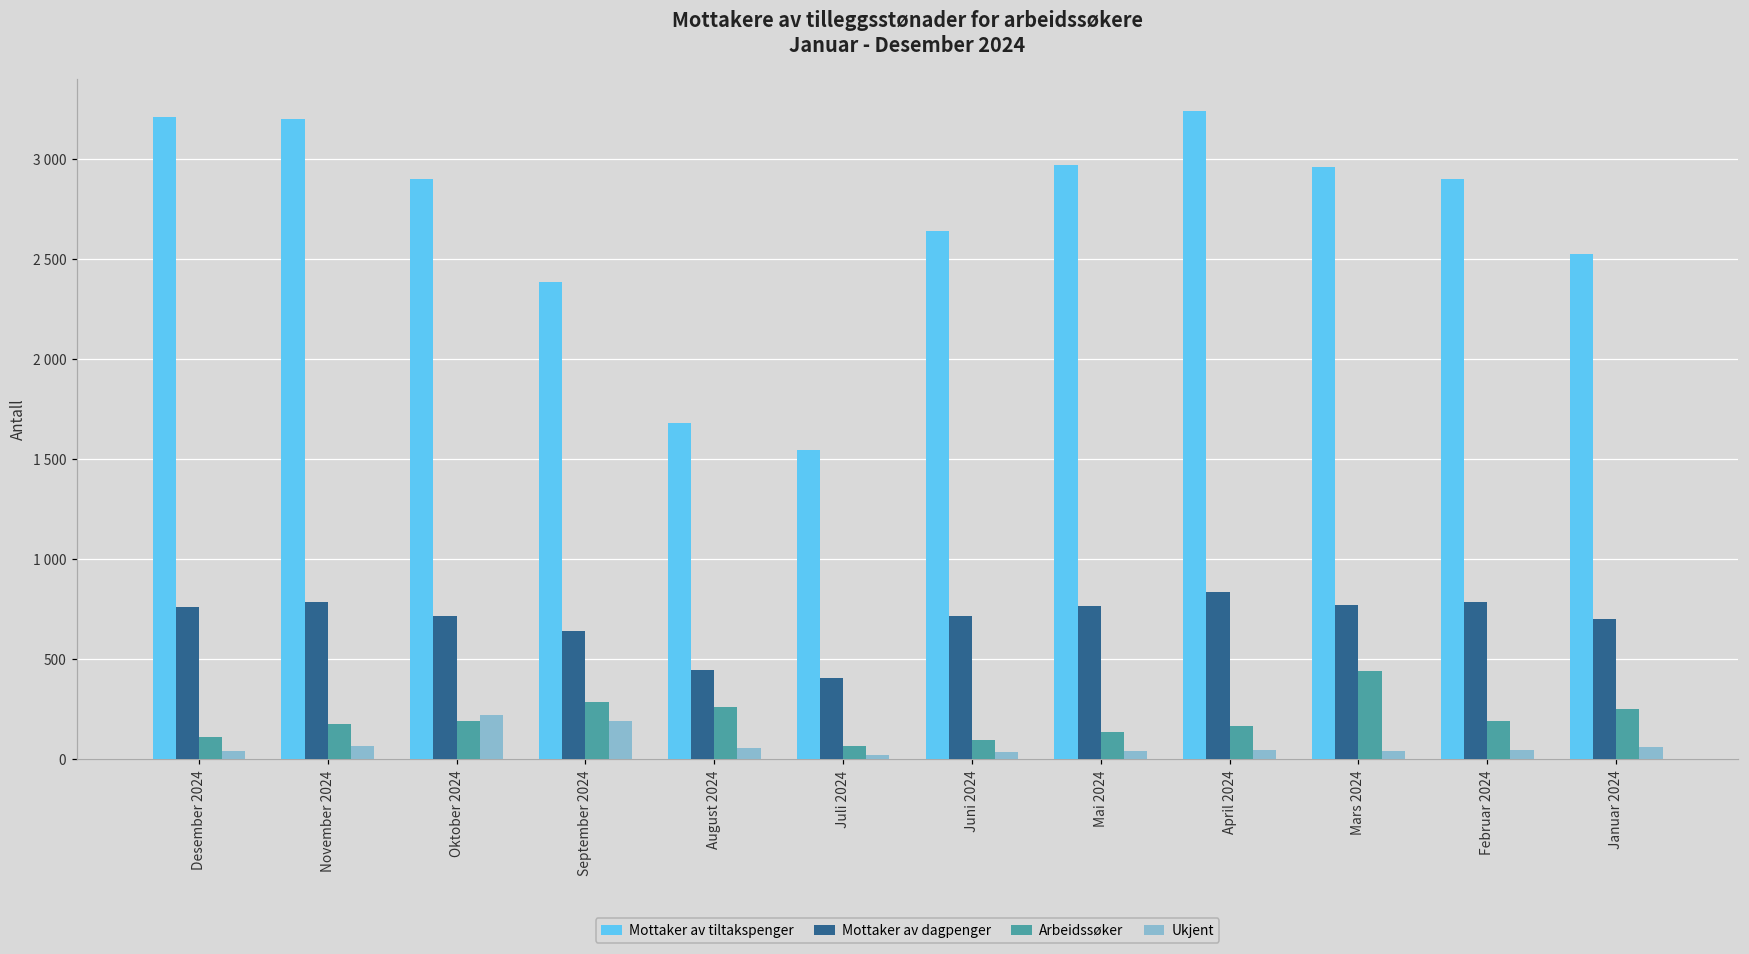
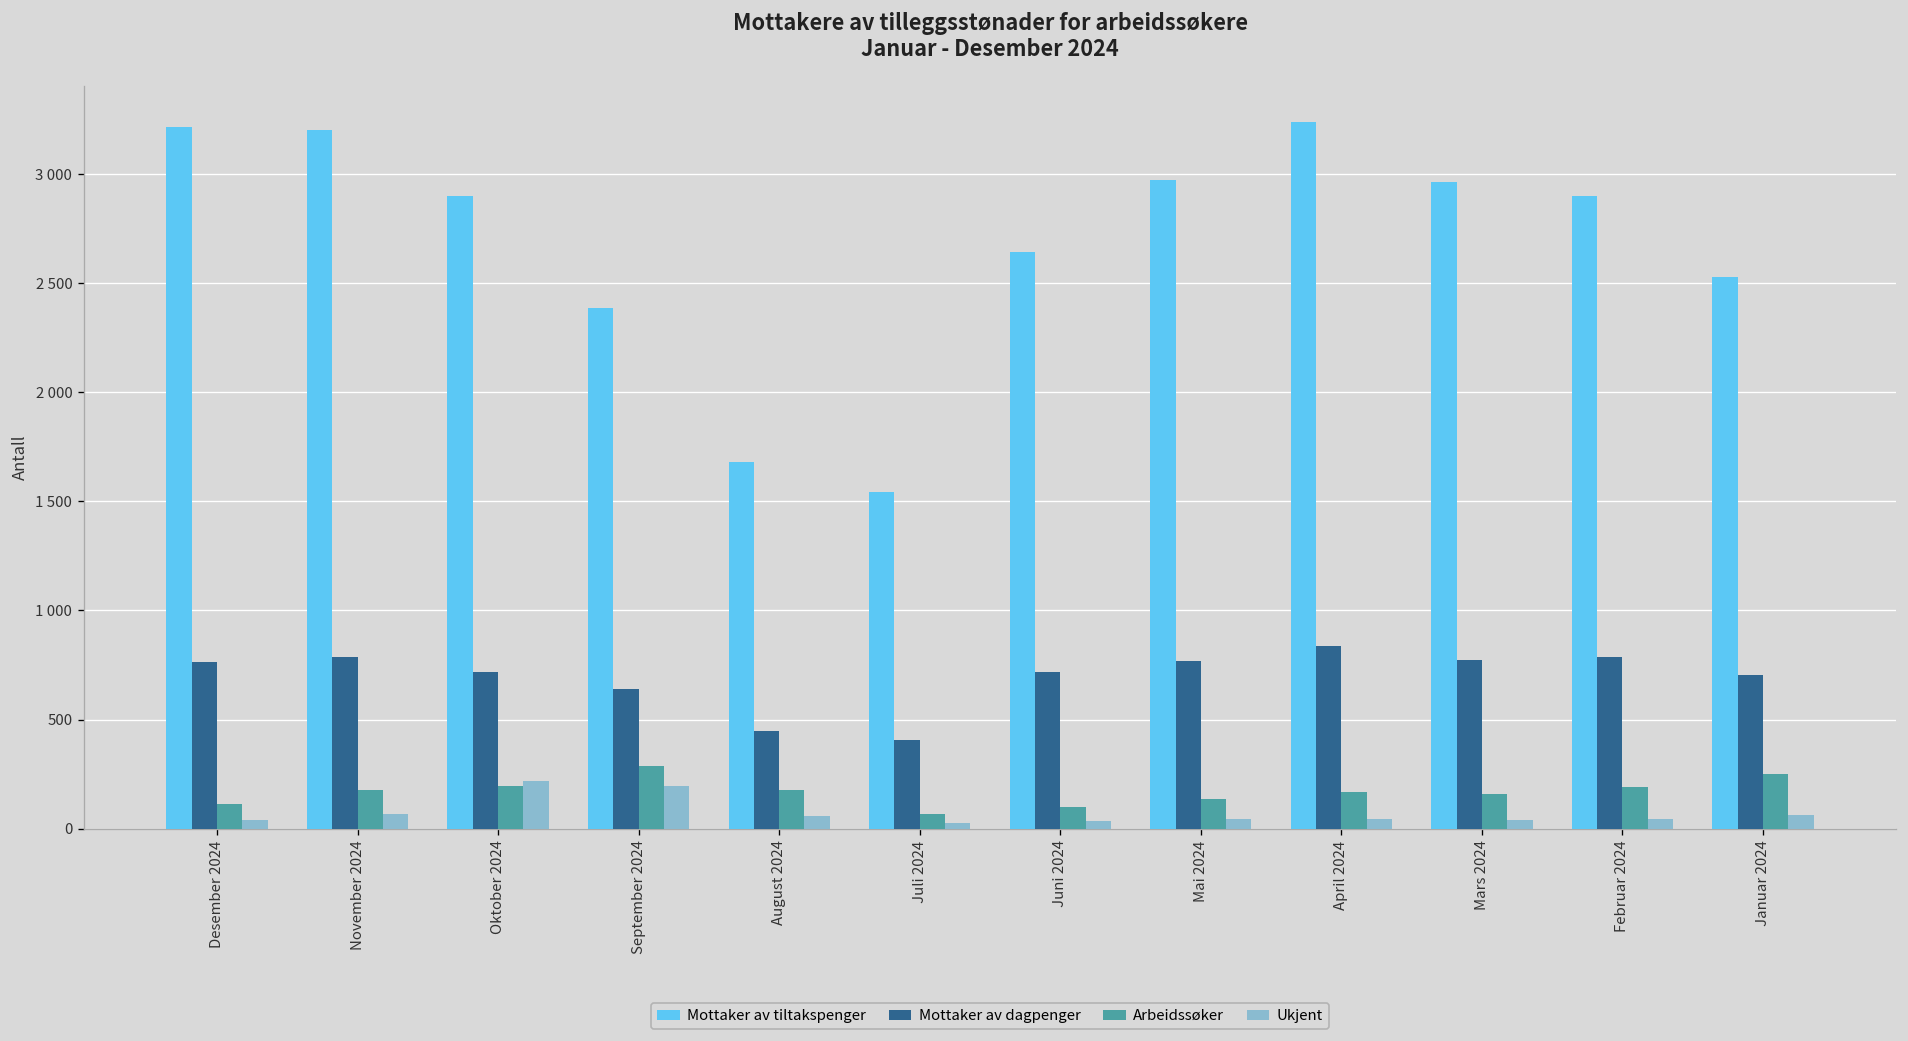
Arbeidssøker, August 2024: 260 -> 180
Arbeidssøker, Mars 2024: 440 -> 160
